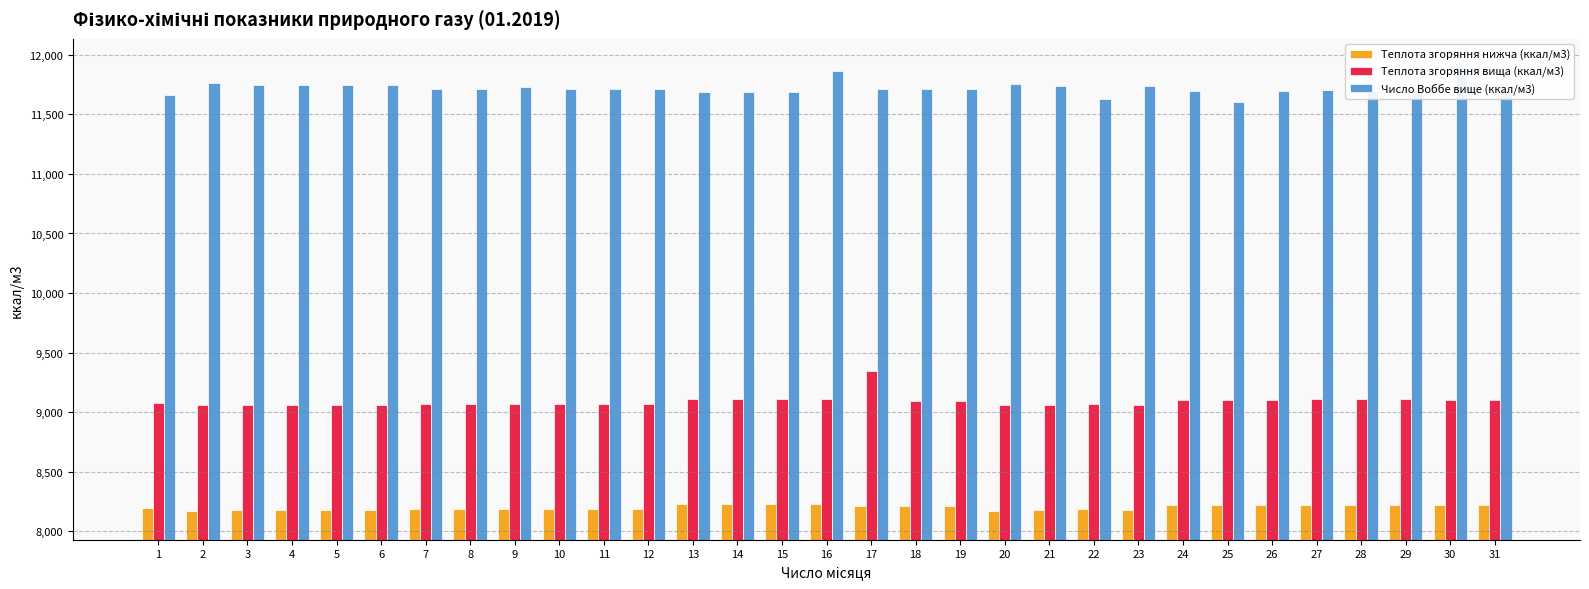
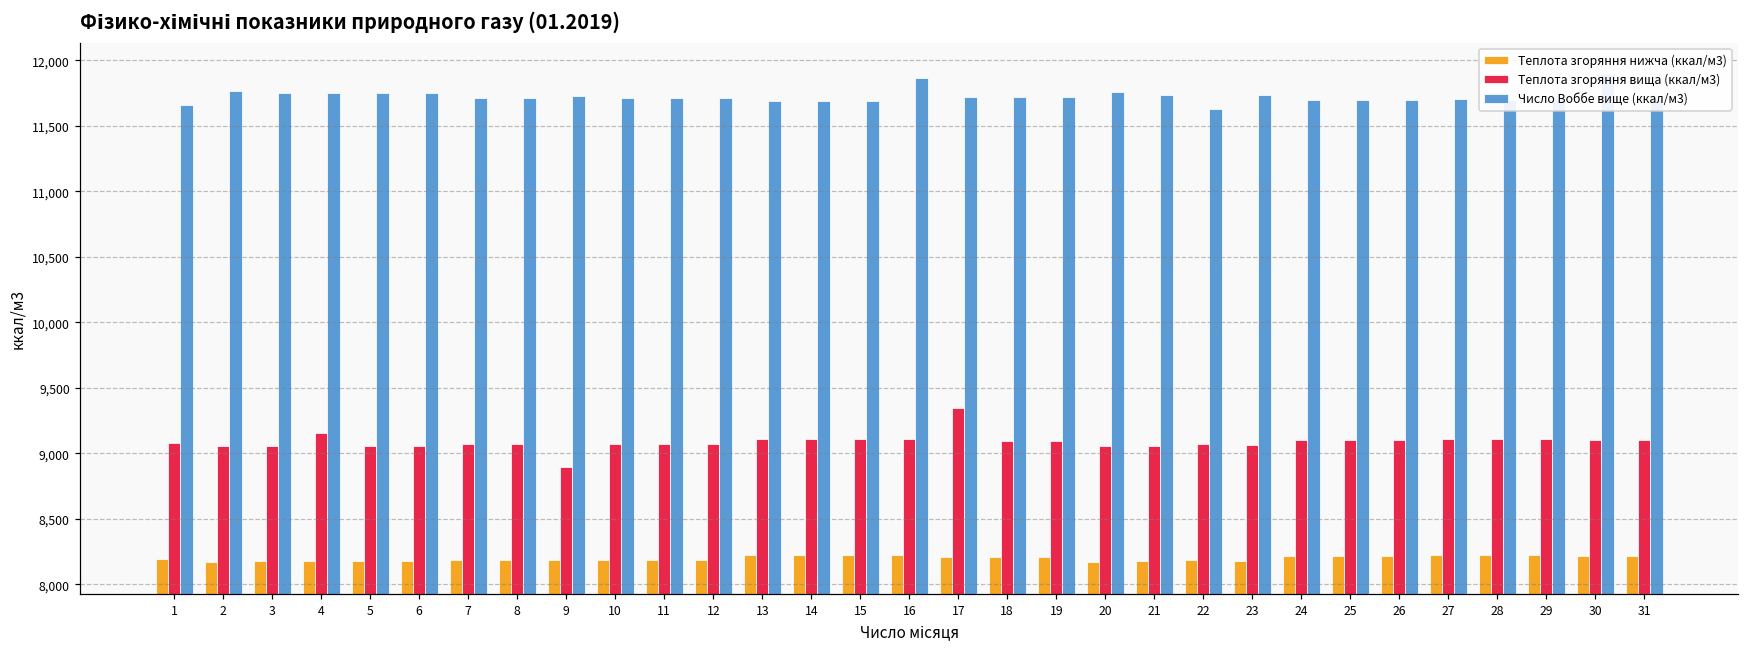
Теплота згоряння вища (ккал/м3), 4: 9,060 -> 9,150
Теплота згоряння вища (ккал/м3), 9: 9,070 -> 8,900
Число Воббе вище (ккал/м3), 25: 11,600 -> 11,700
